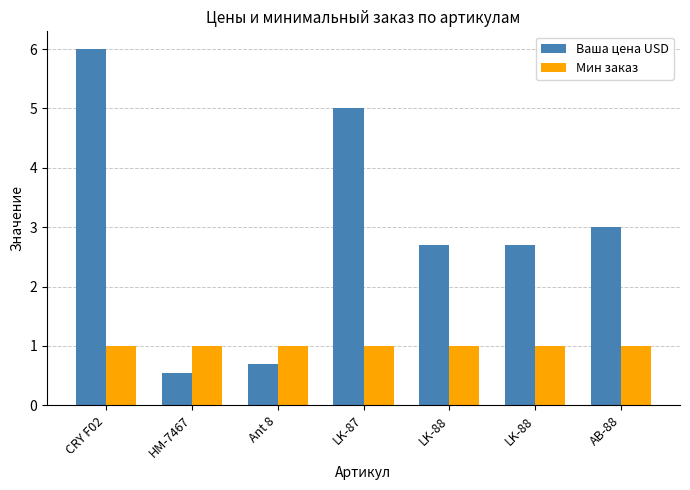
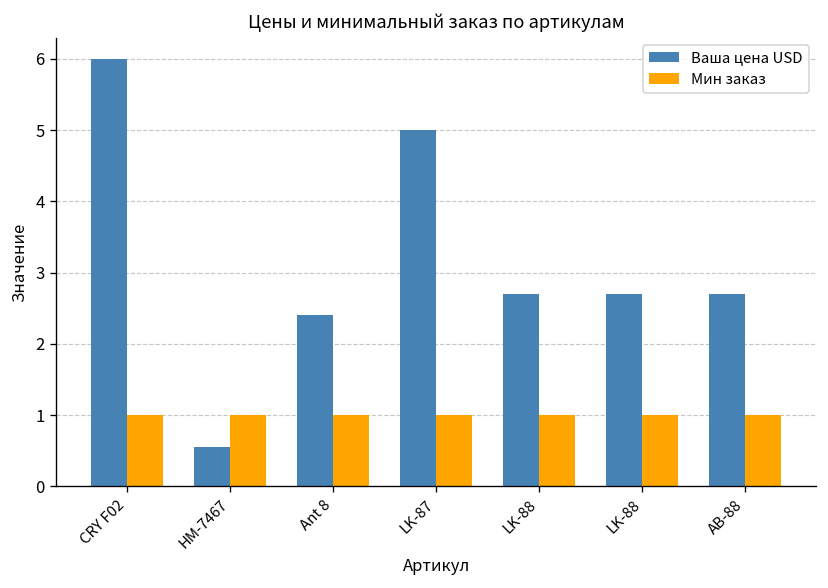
Ваша цена USD, Ant 8: 0.7 -> 2.4
Ваша цена USD, AB-88: 3.0 -> 2.7
